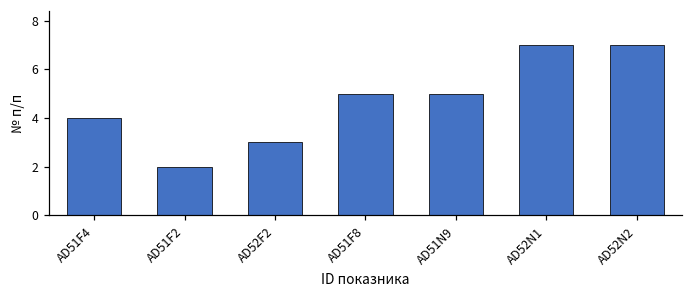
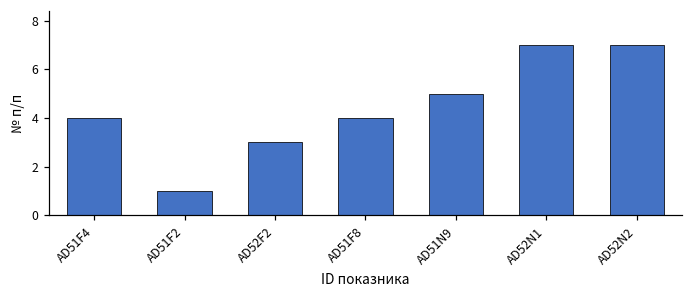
AD51F2: 2 -> 1
AD51F8: 5 -> 4
